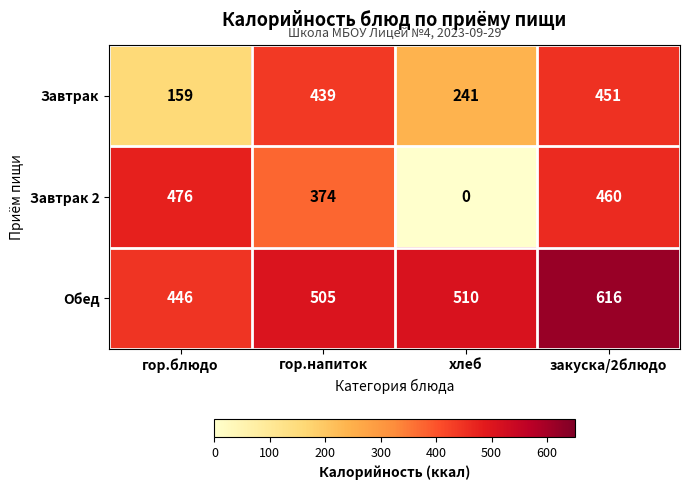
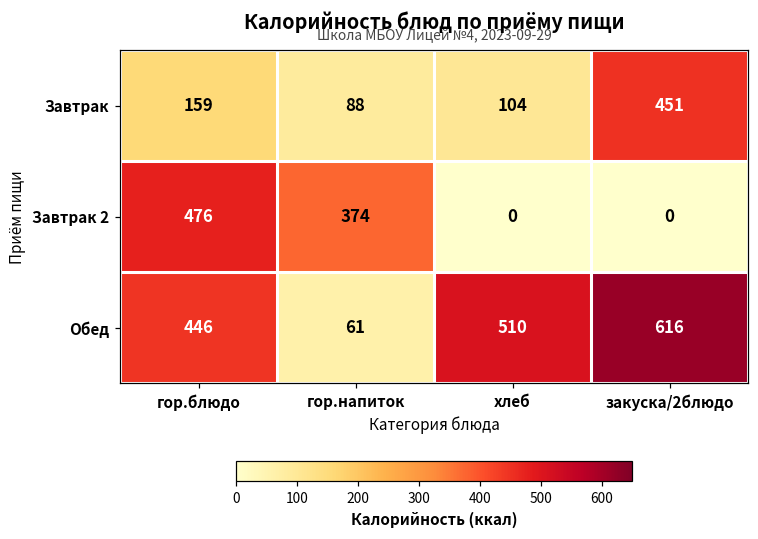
Завтрак, гор.напиток: 439 -> 88
Завтрак, хлеб: 241 -> 104
Завтрак 2, закуска/2блюдо: 460 -> 0
Обед, гор.напиток: 505 -> 61
